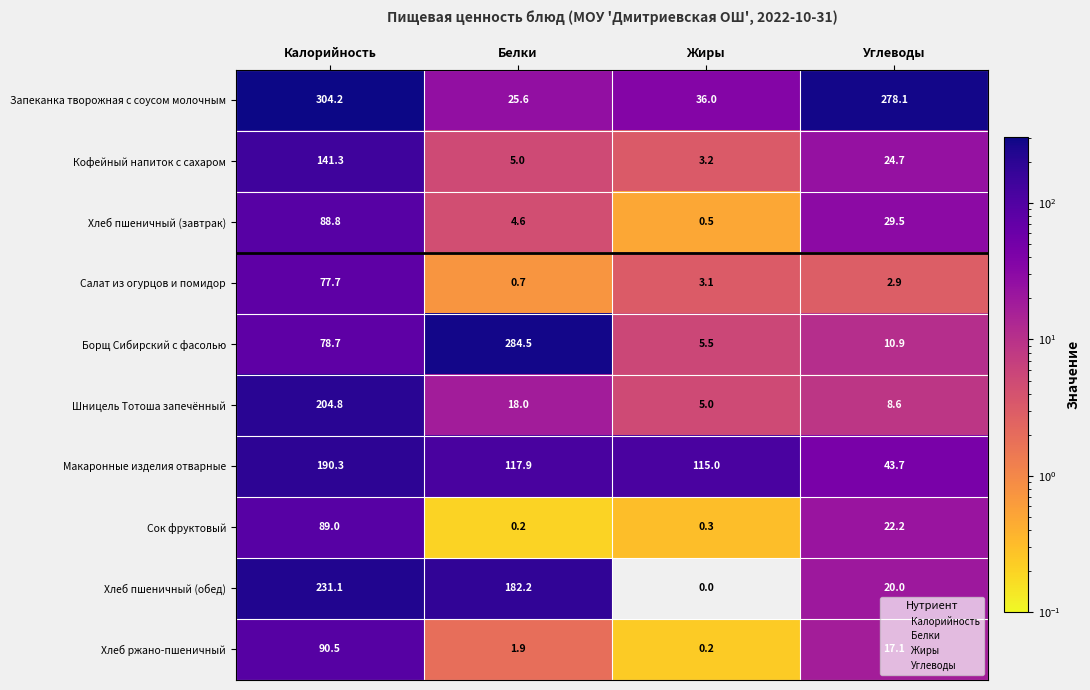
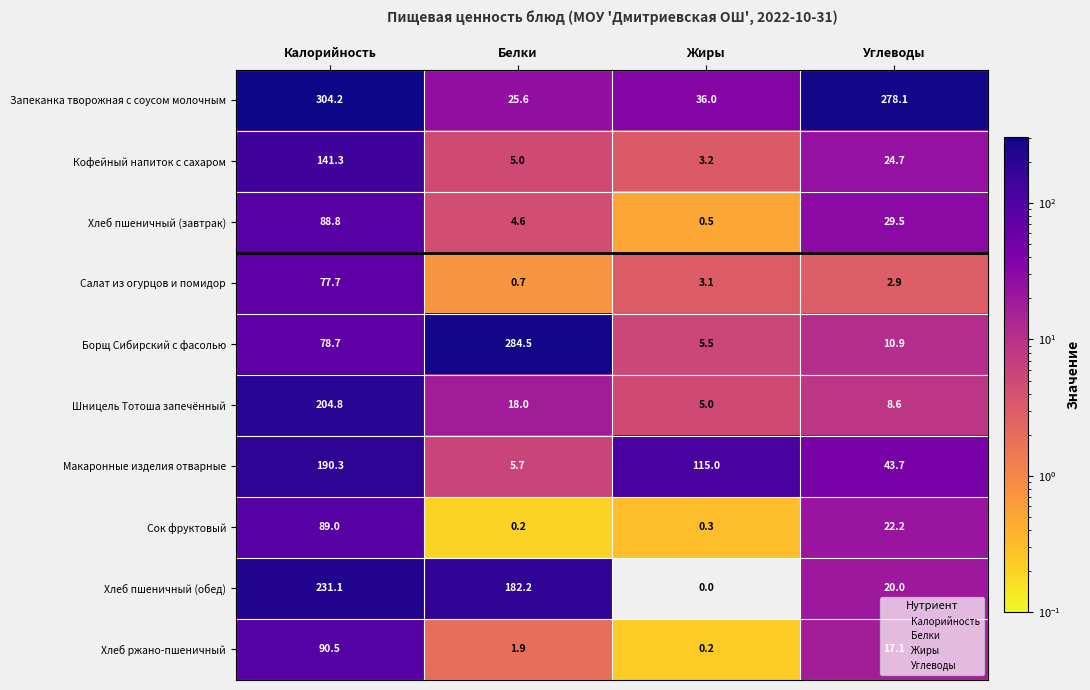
Макаронные изделия отварные, Белки: 117.9 -> 5.7
